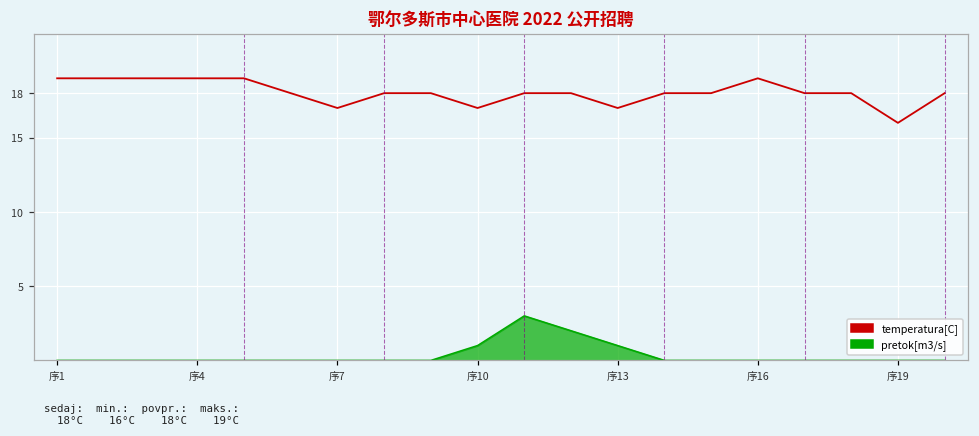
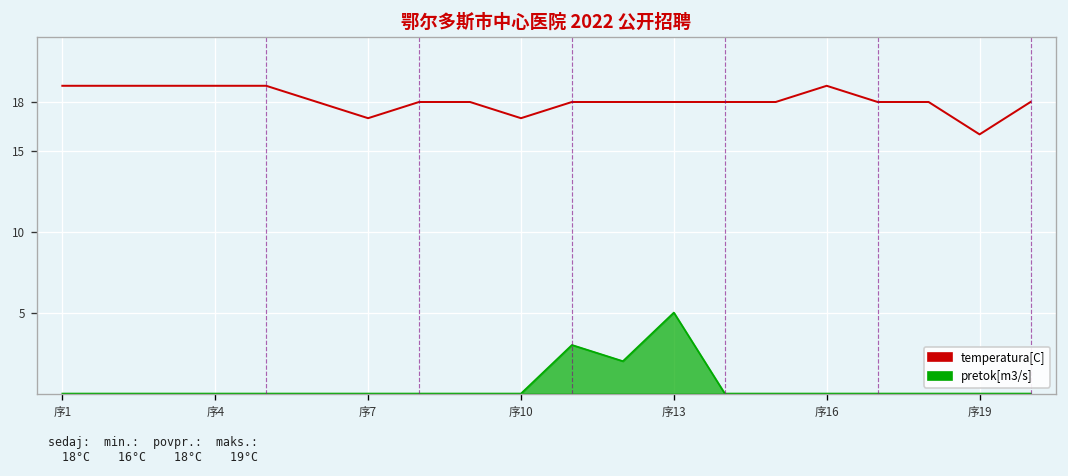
pretok[m3/s], 序10: 1 -> 0
temperatura[C], 序13: 17 -> 18
pretok[m3/s], 序13: 1 -> 5
